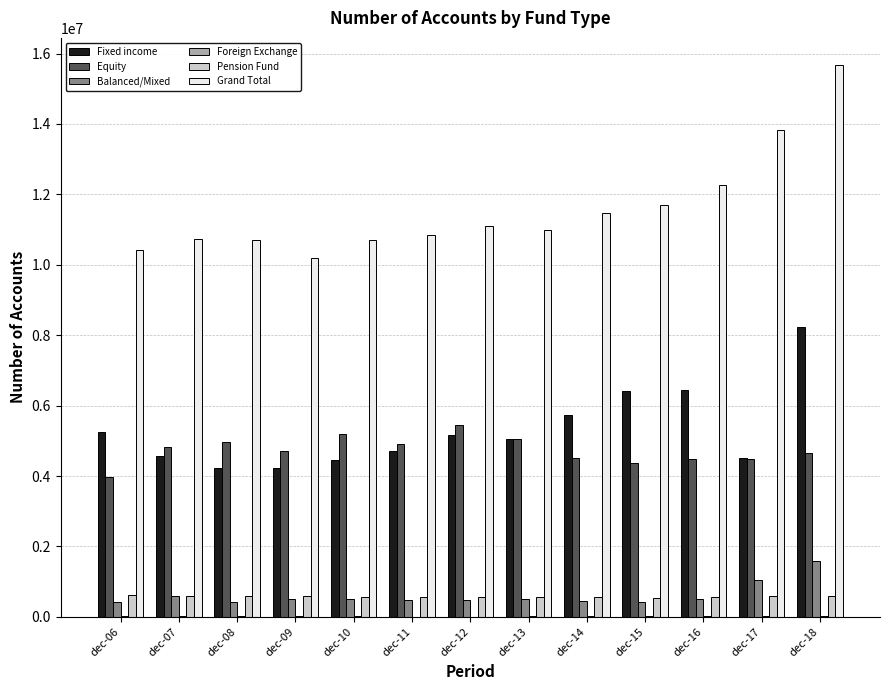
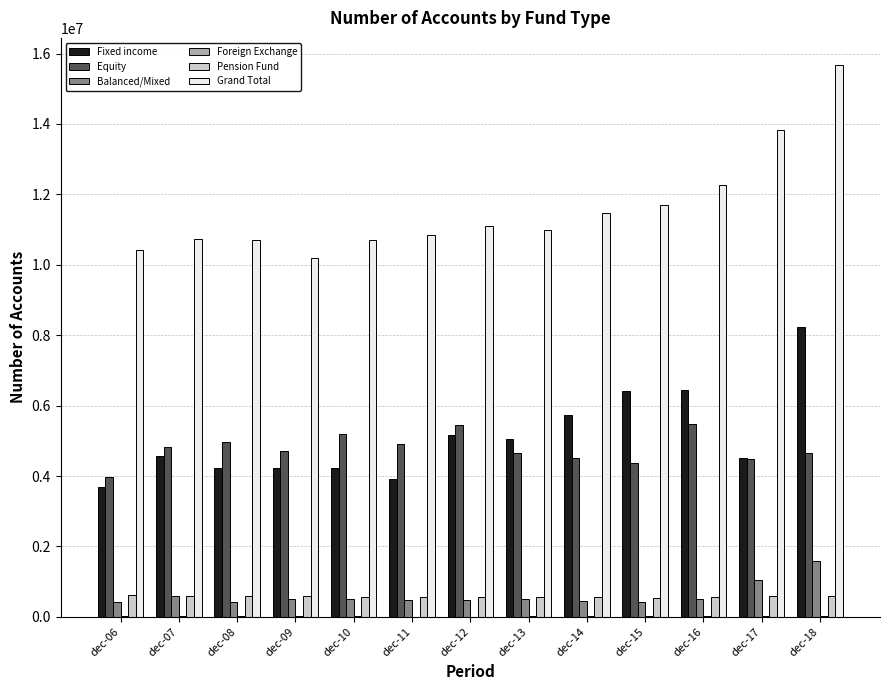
Fixed income, dec-06: 5300000 -> 3700000
Fixed income, dec-10: 4500000 -> 4200000
Fixed income, dec-11: 4700000 -> 3900000
Equity, dec-13: 5100000 -> 4600000
Equity, dec-16: 4500000 -> 5500000
